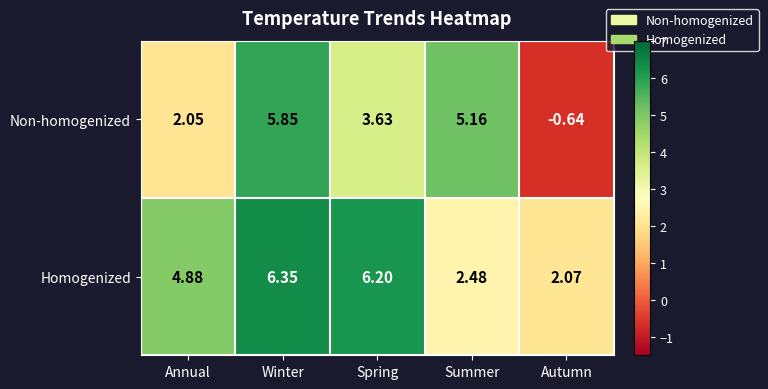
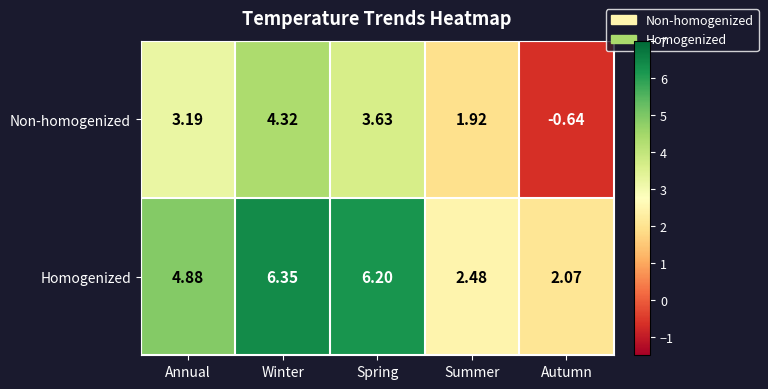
Non-homogenized, Annual: 2.05 -> 3.19
Non-homogenized, Winter: 5.85 -> 4.32
Non-homogenized, Summer: 5.16 -> 1.92
